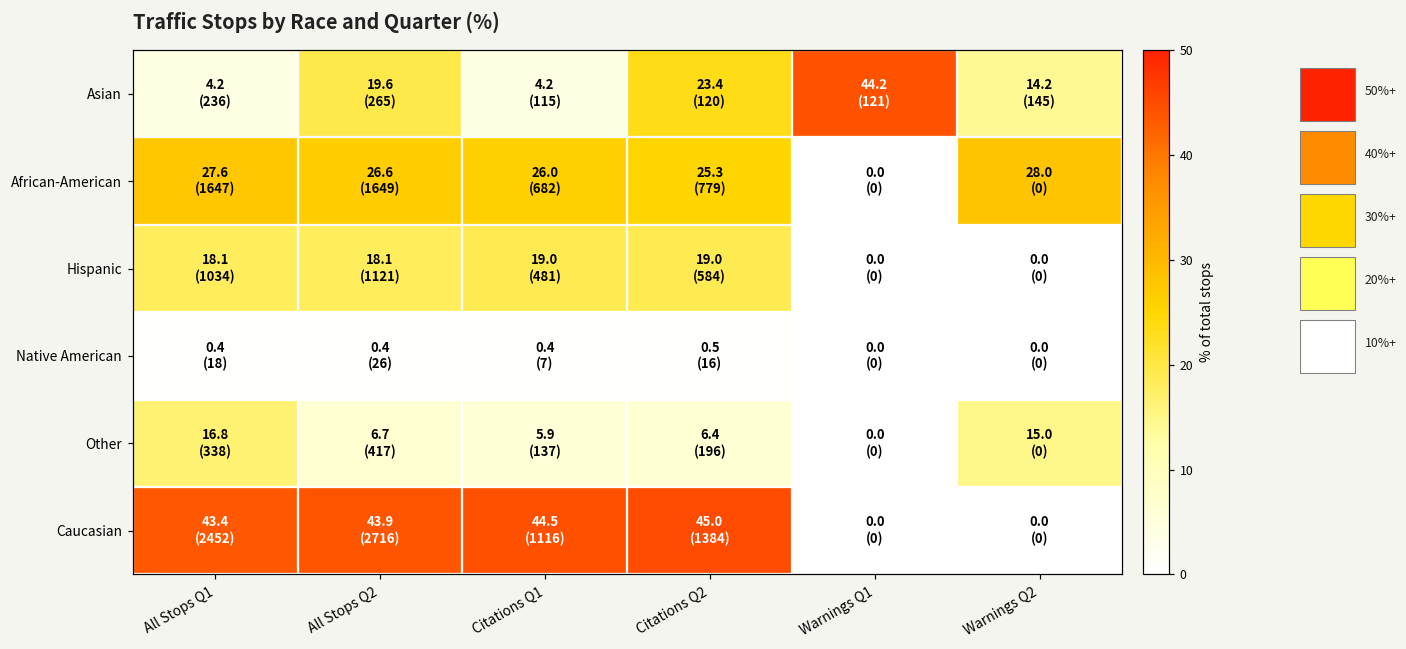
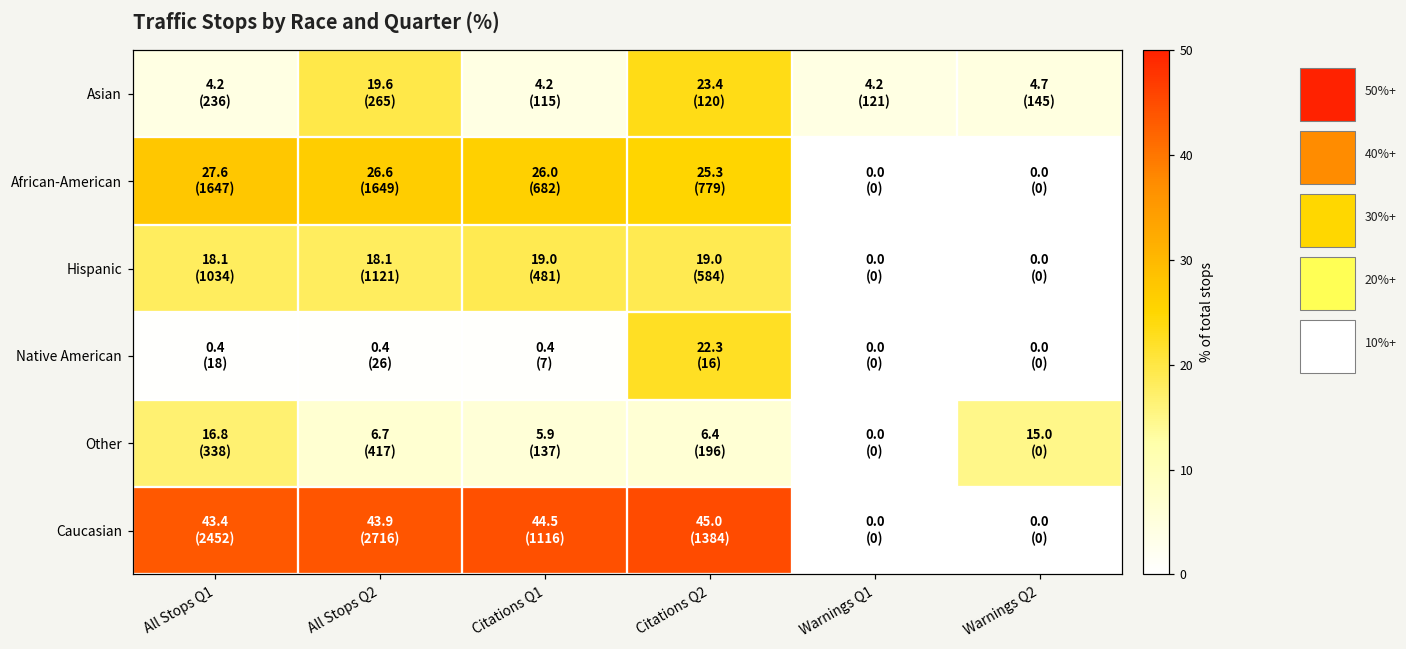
Asian, Warnings Q1: 44.2 -> 4.2
Asian, Warnings Q2: 14.2 -> 4.7
African-American, Warnings Q2: 28.0 -> 0.0
Native American, Citations Q2: 0.5 -> 22.3
